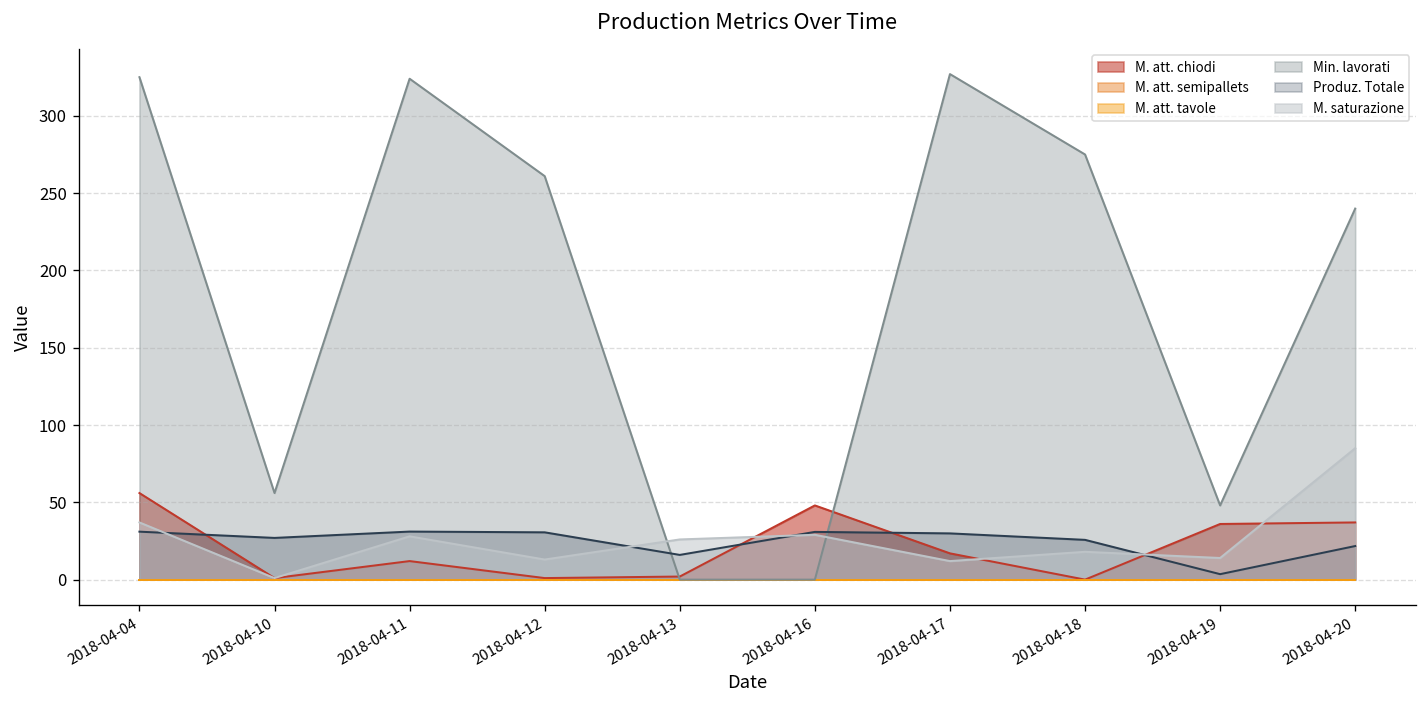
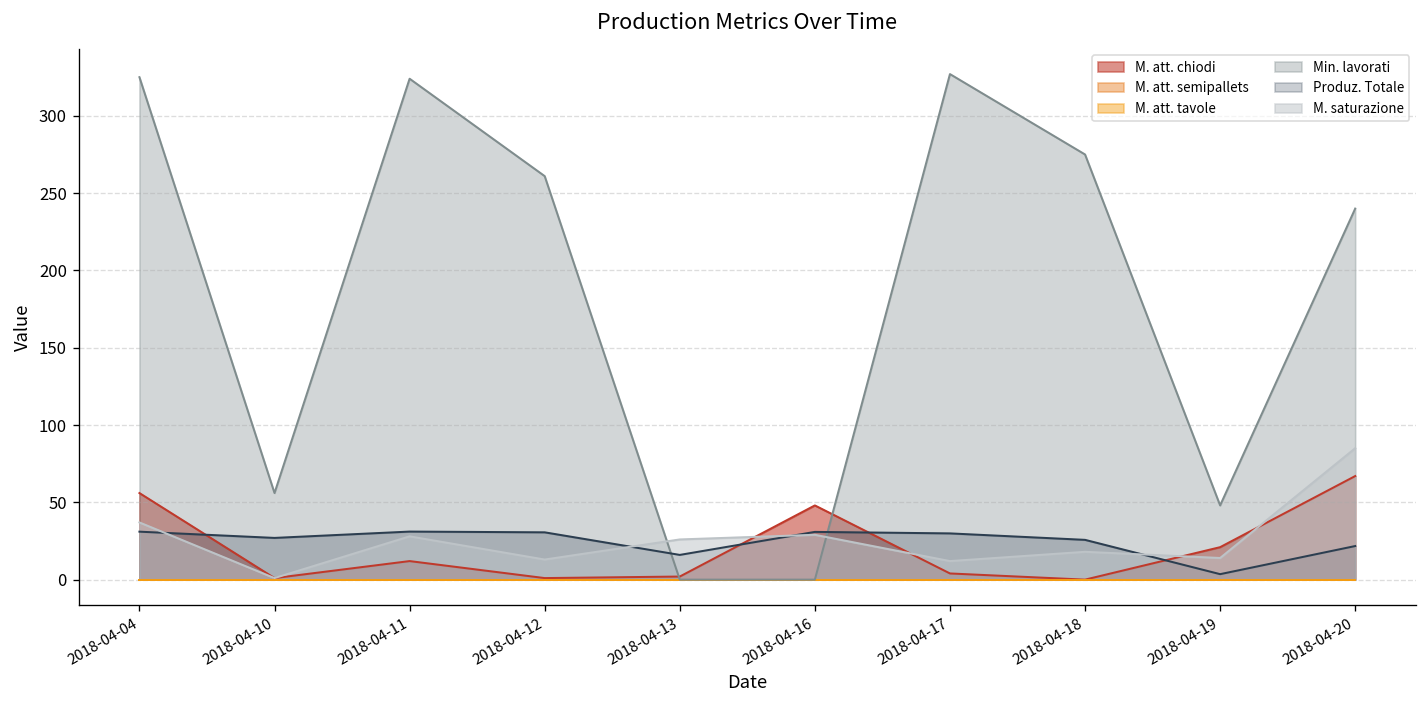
M. att. chiodi, 2018-04-17: 17 -> 4
M. att. chiodi, 2018-04-19: 36 -> 21
M. att. chiodi, 2018-04-20: 37 -> 67
